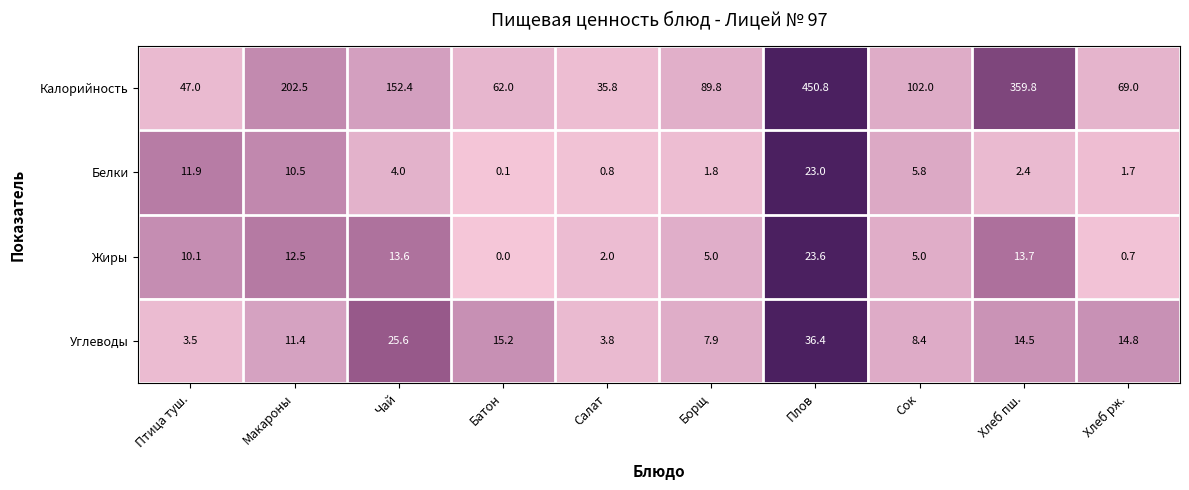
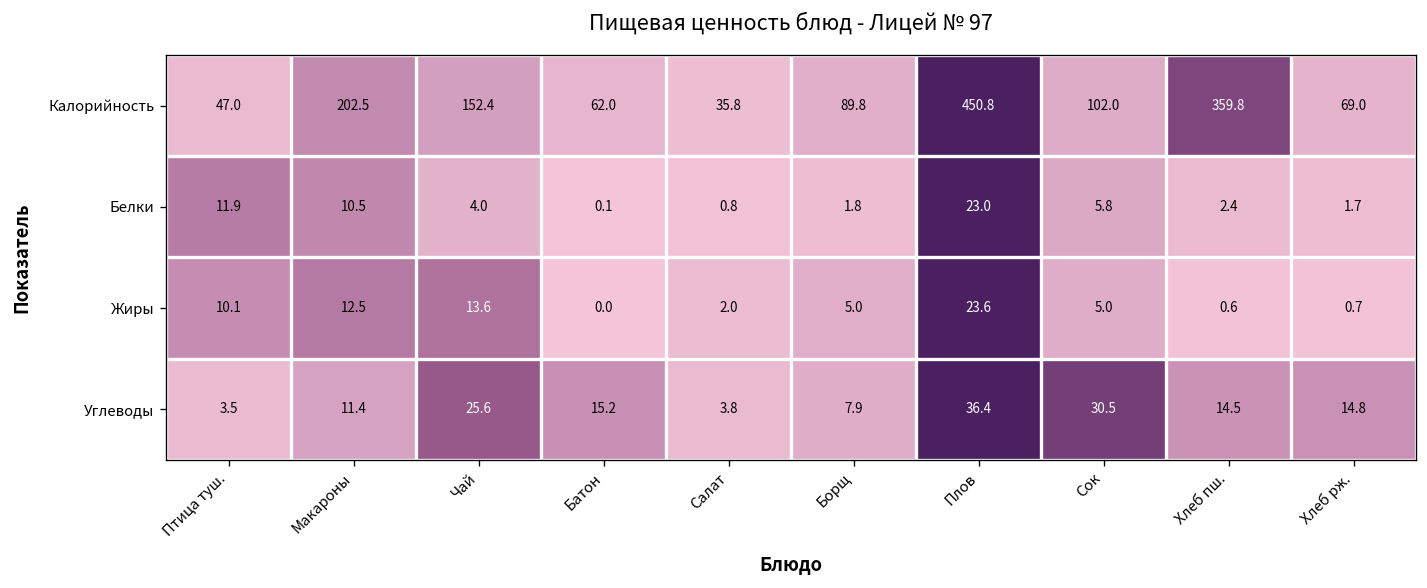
Жиры, Хлеб пш.: 13.7 -> 0.6
Углеводы, Сок: 8.4 -> 30.5
